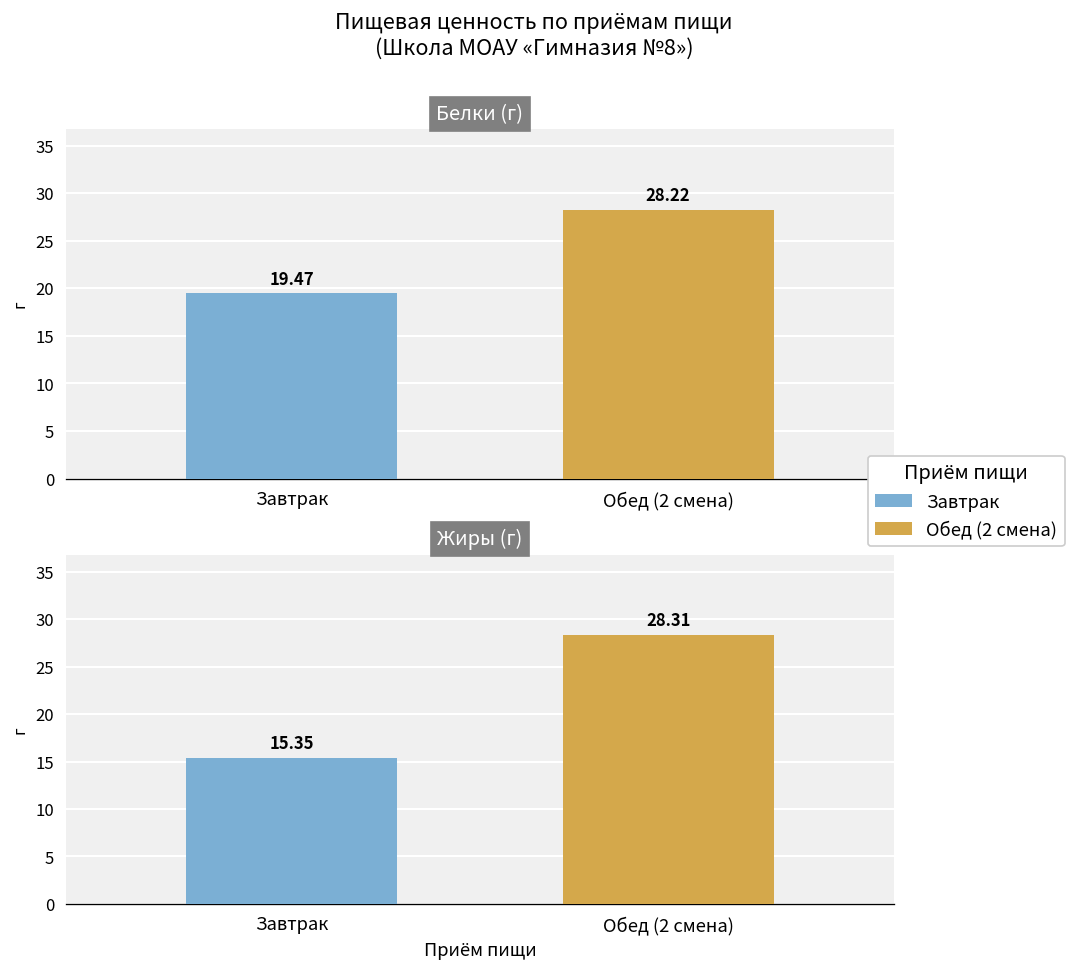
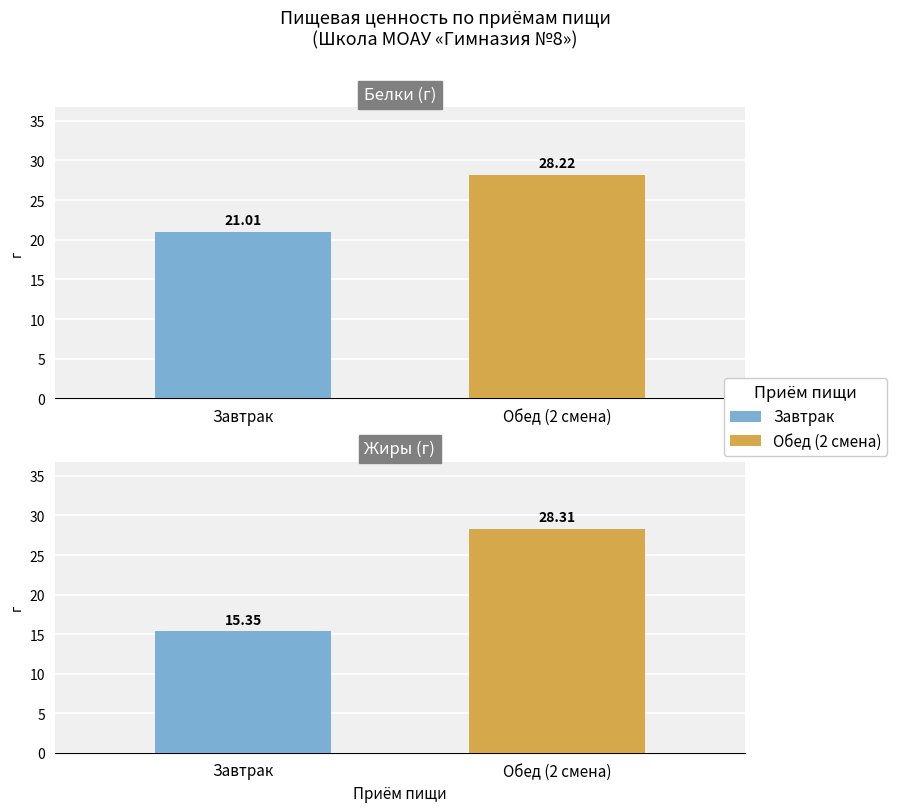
Белки (г), Завтрак: 19.47 -> 21.01
